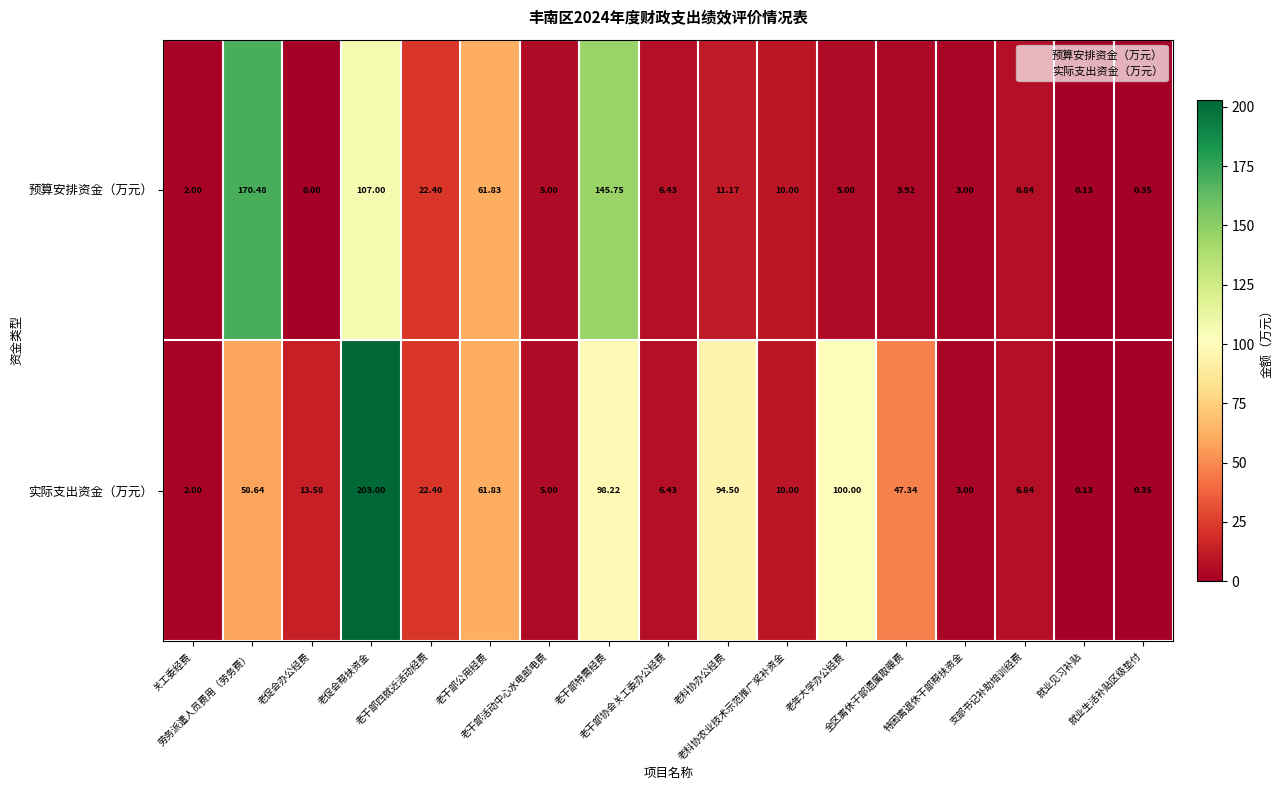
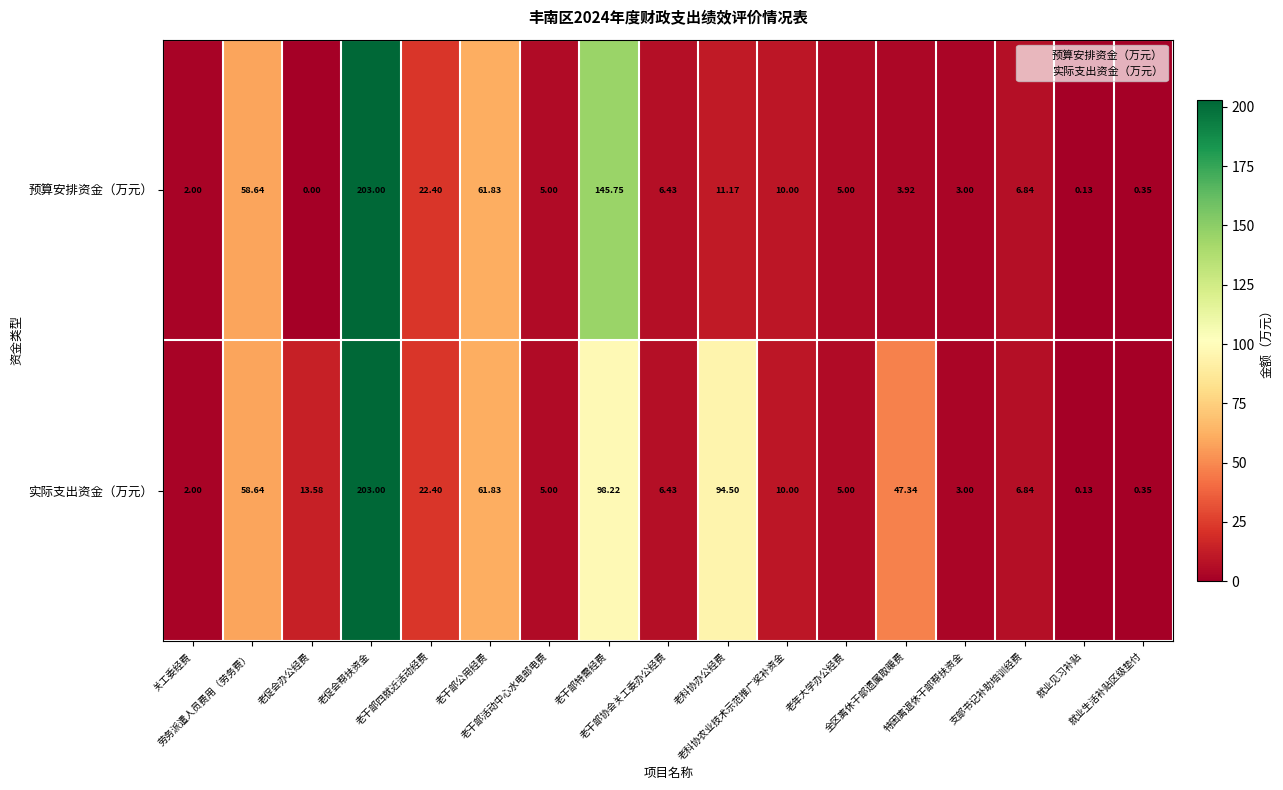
预算安排资金（万元）, 劳务派遣人员费用（劳务费）: 170.48 -> 58.64
预算安排资金（万元）, 老促会帮扶资金: 107.00 -> 203.00
实际支出资金（万元）, 老年大学办公经费: 100.00 -> 5.00
